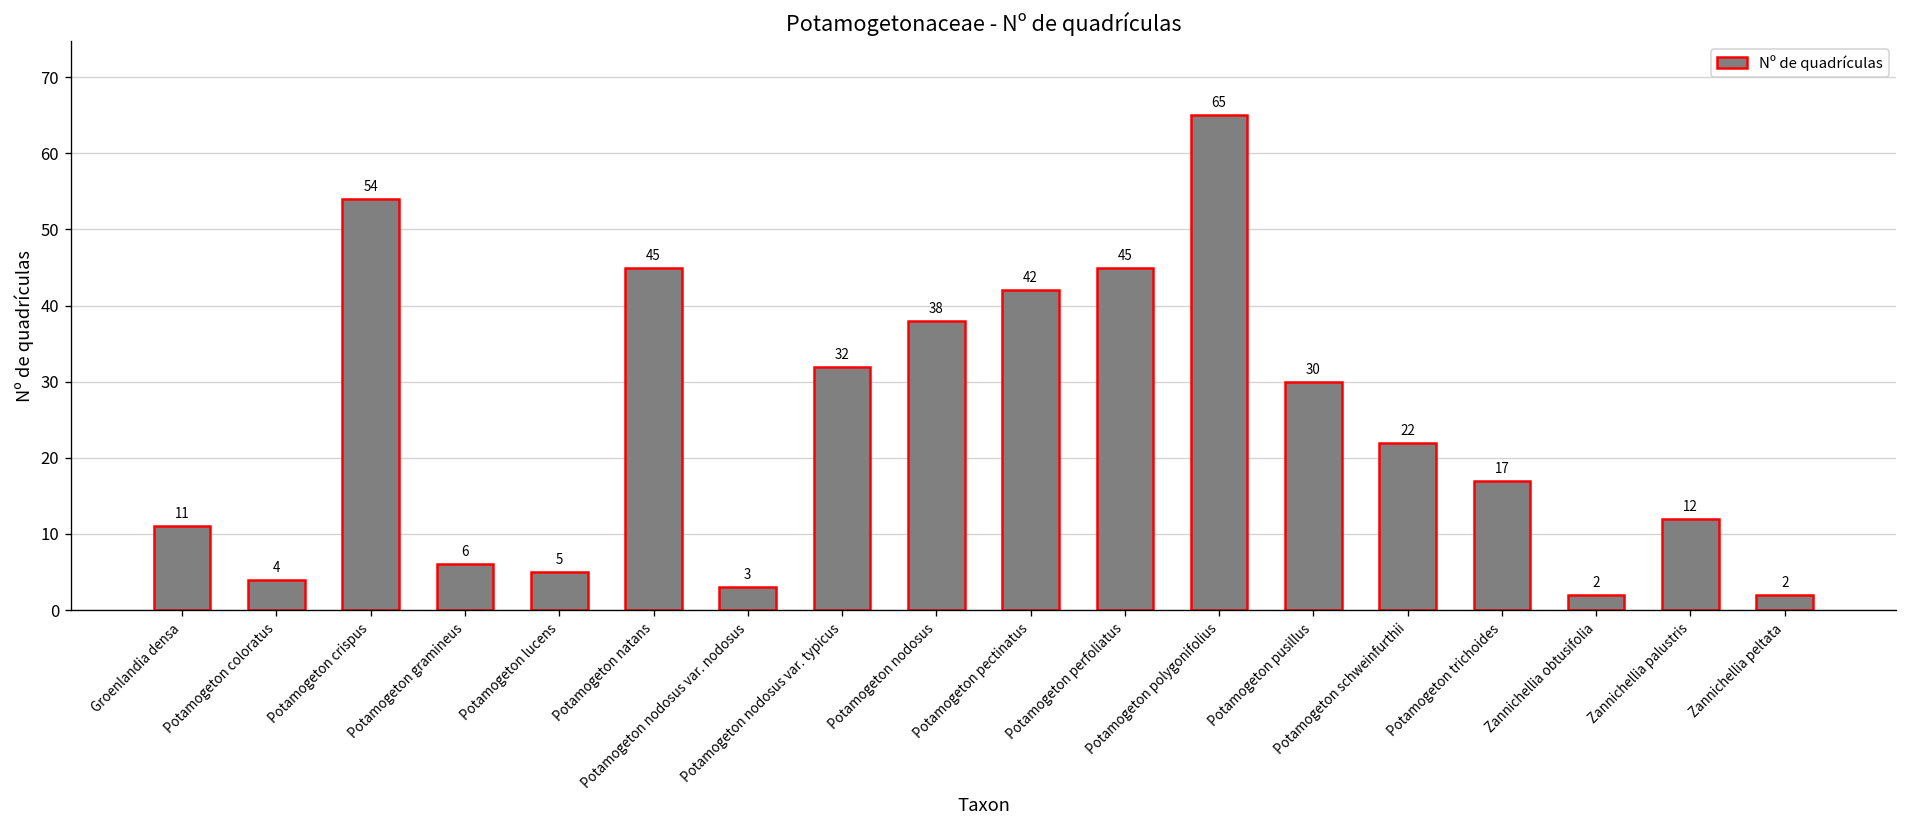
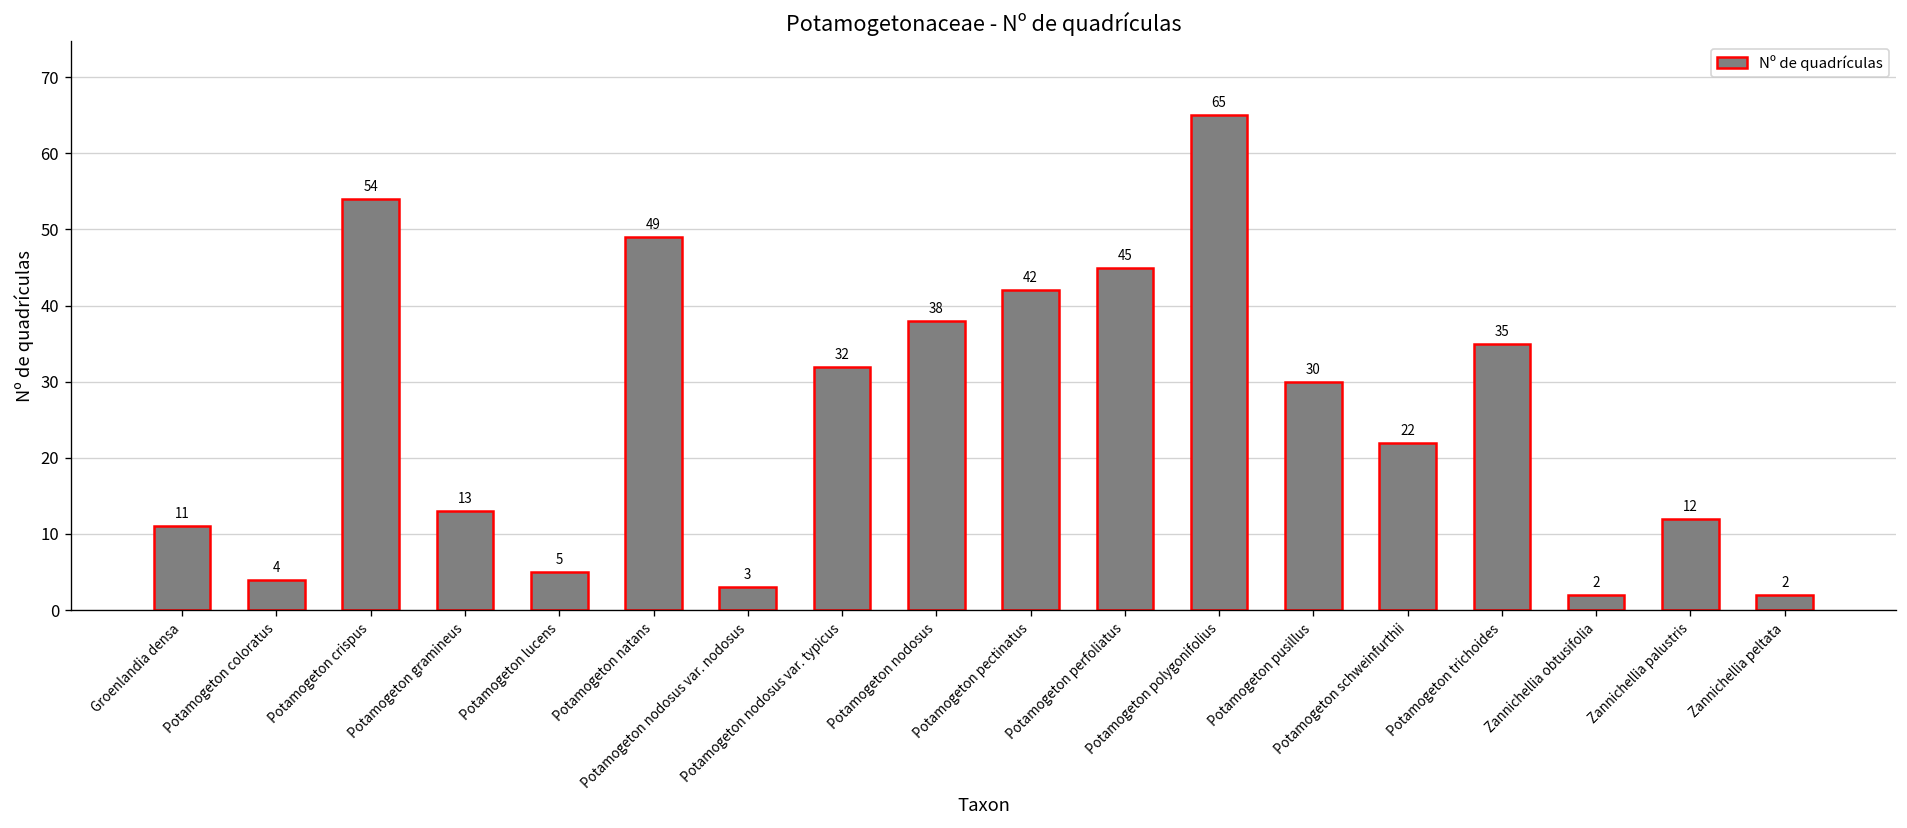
Potamogeton gramineus: 6 -> 13
Potamogeton natans: 45 -> 49
Potamogeton trichoides: 17 -> 35
